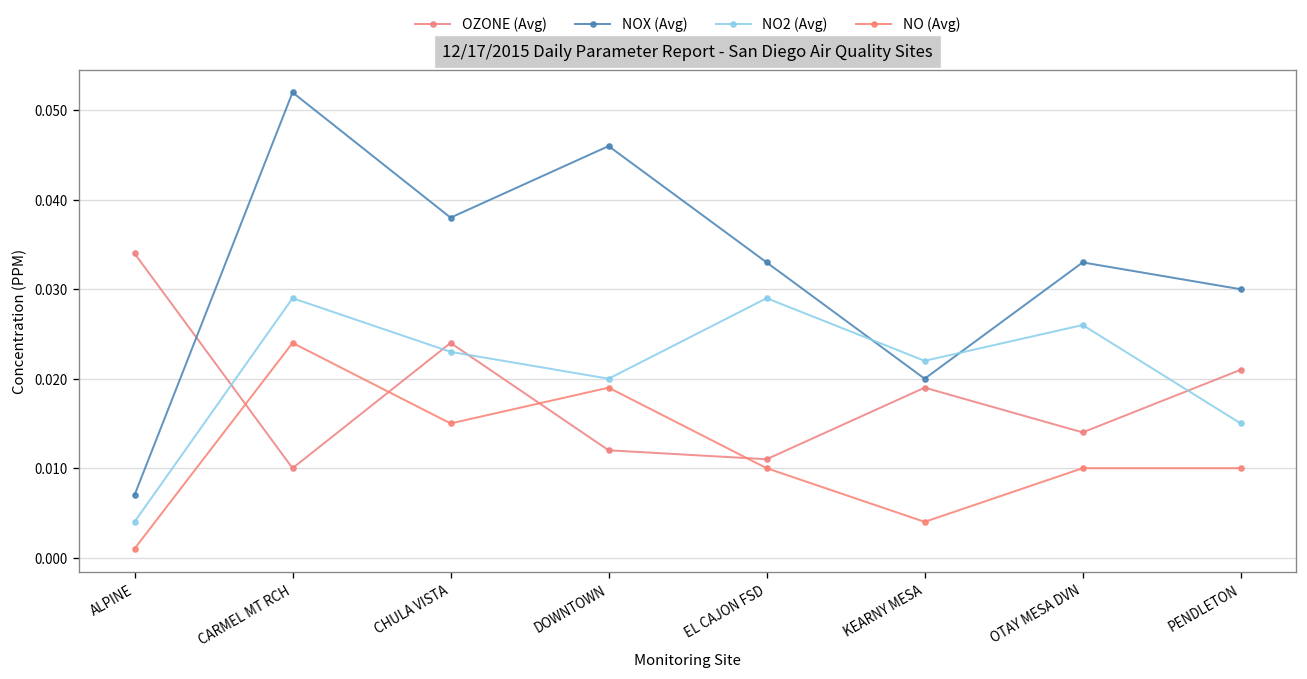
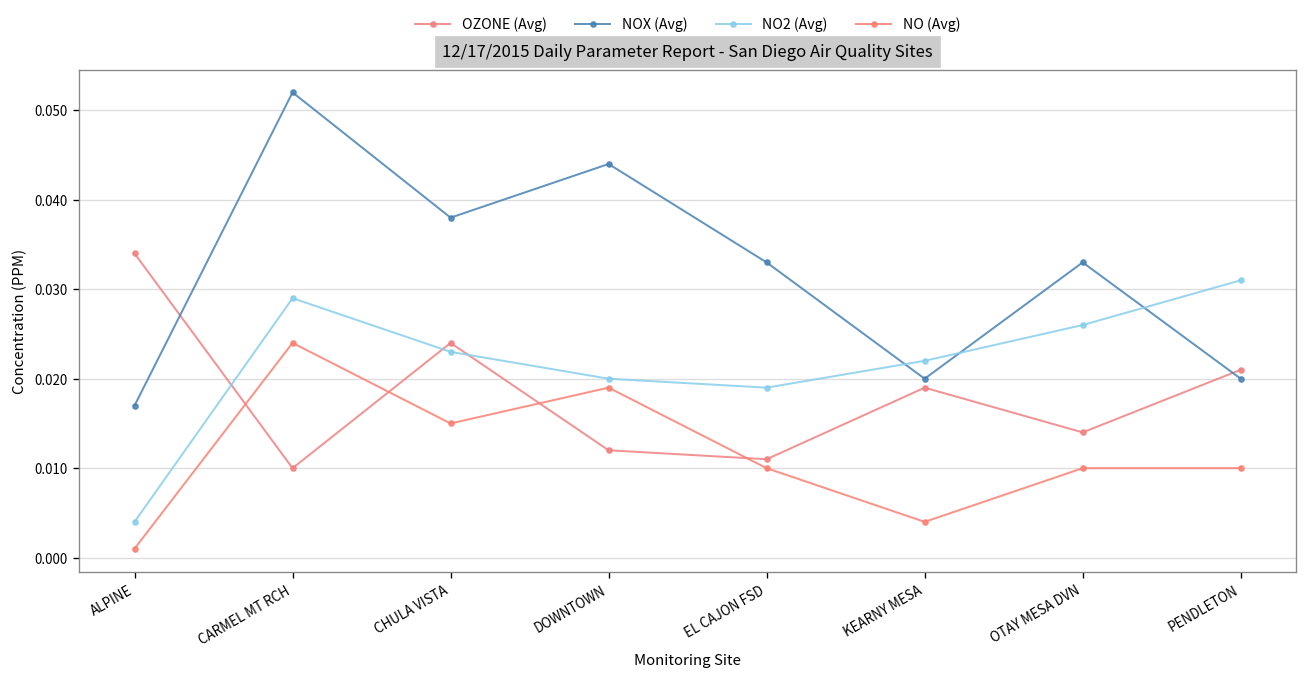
NOX (Avg), ALPINE: 0.007 -> 0.017
NOX (Avg), DOWNTOWN: 0.046 -> 0.044
NO2 (Avg), EL CAJON FSD: 0.029 -> 0.019
NOX (Avg), PENDLETON: 0.03 -> 0.02
NO2 (Avg), PENDLETON: 0.015 -> 0.031
